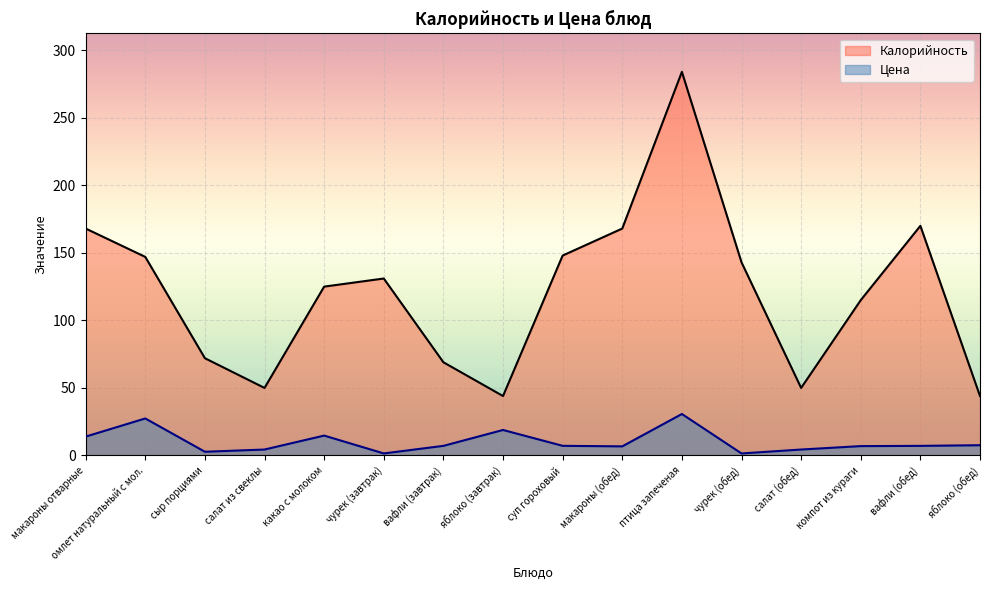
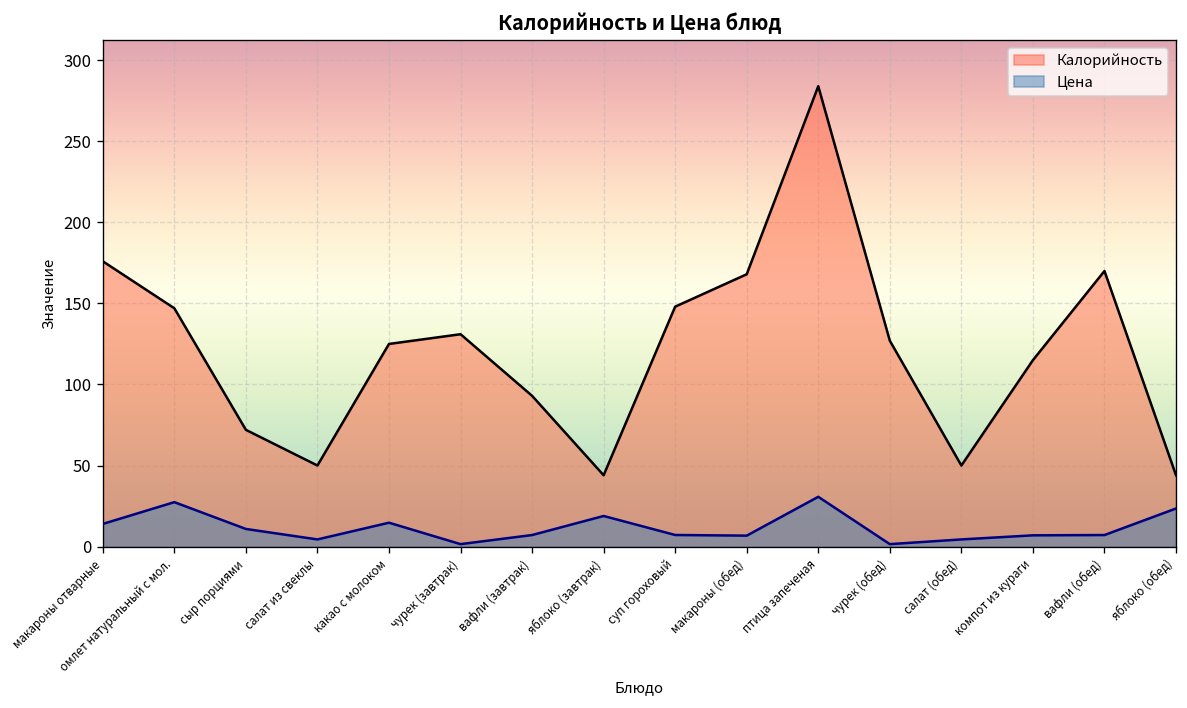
Калорийность, макароны отварные: 168 -> 176
Цена, сыр порциями: 3 -> 11
Калорийность, вафли (завтрак): 69 -> 93
Калорийность, чурек (обед): 143 -> 127
Цена, яблоко (обед): 8 -> 23
